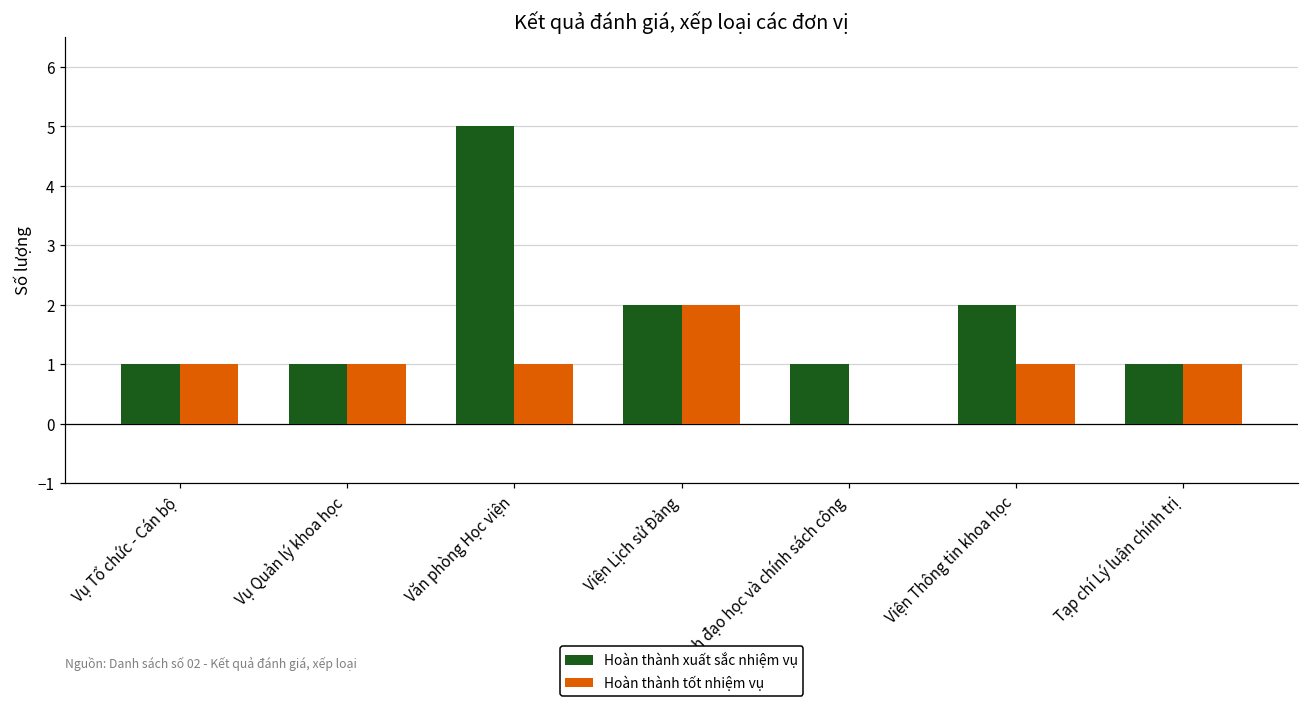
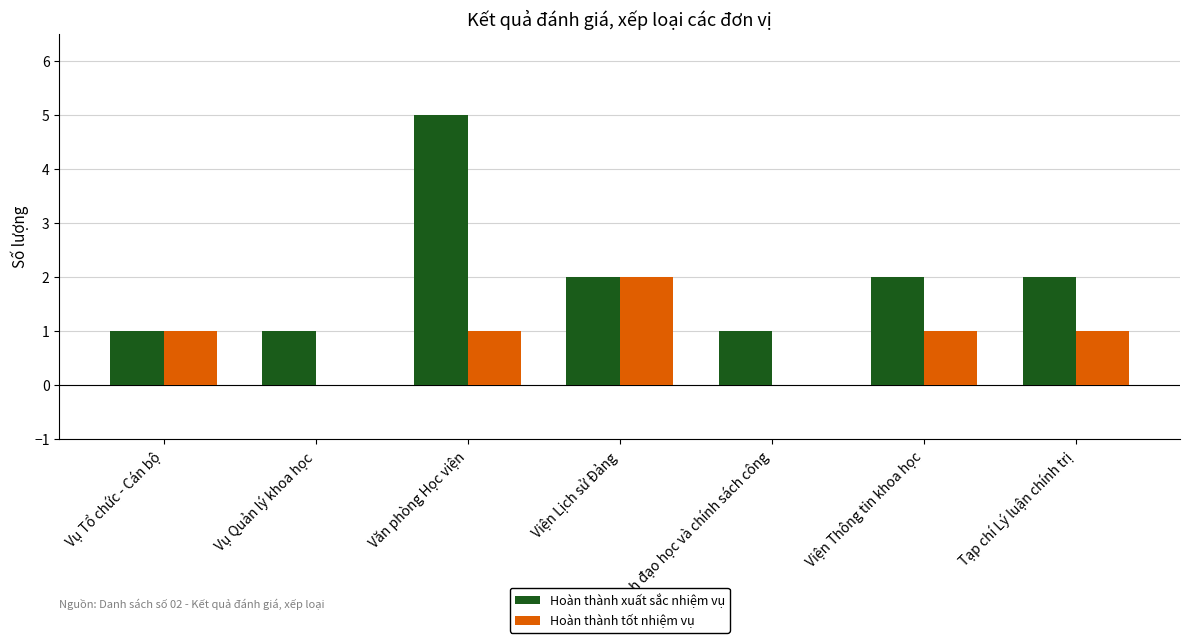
Hoàn thành tốt nhiệm vụ, Vụ Quản lý khoa học: 1 -> 0
Hoàn thành xuất sắc nhiệm vụ, Tạp chí Lý luận chính trị: 1 -> 2
